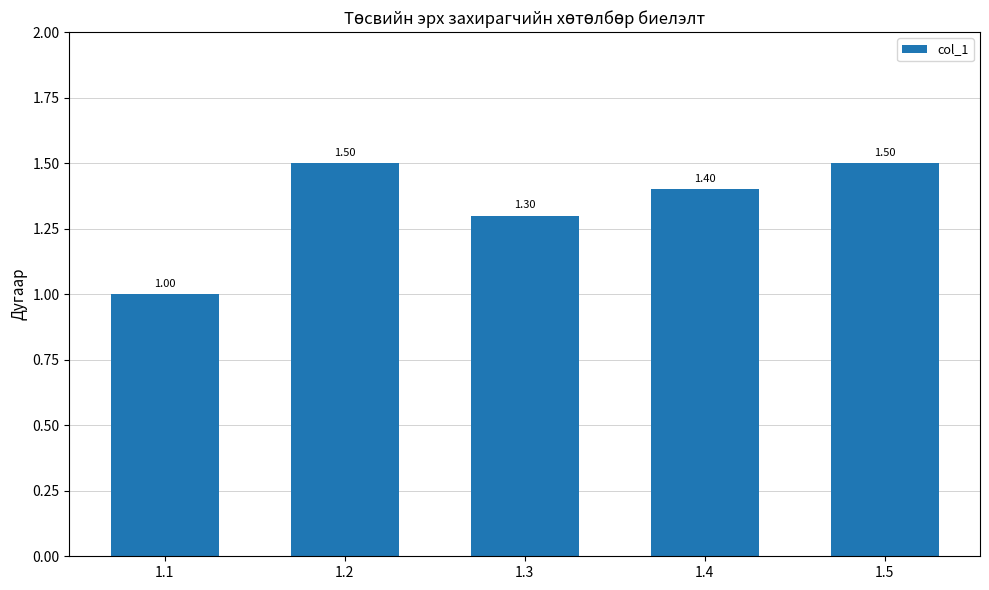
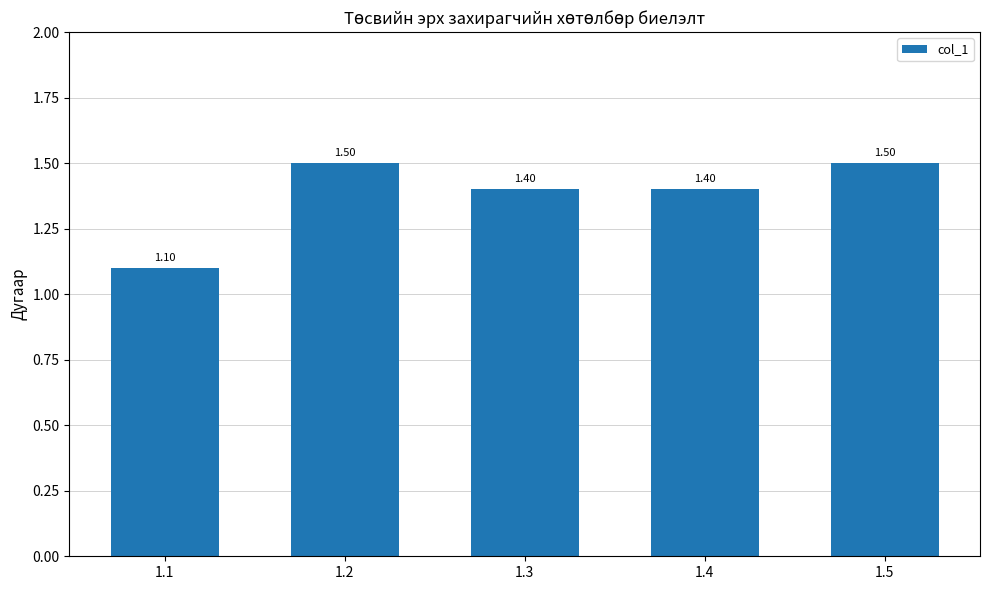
1.1: 1.00 -> 1.10
1.3: 1.30 -> 1.40
